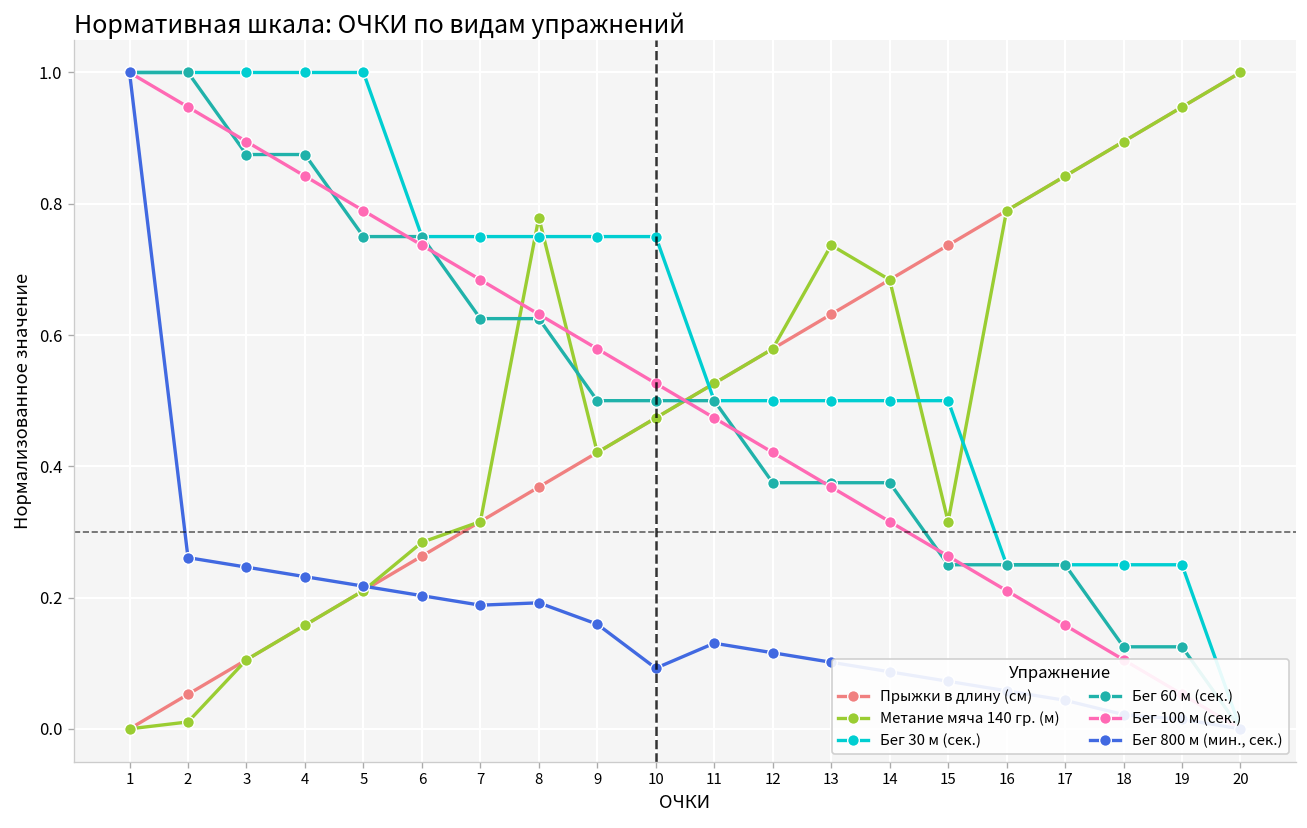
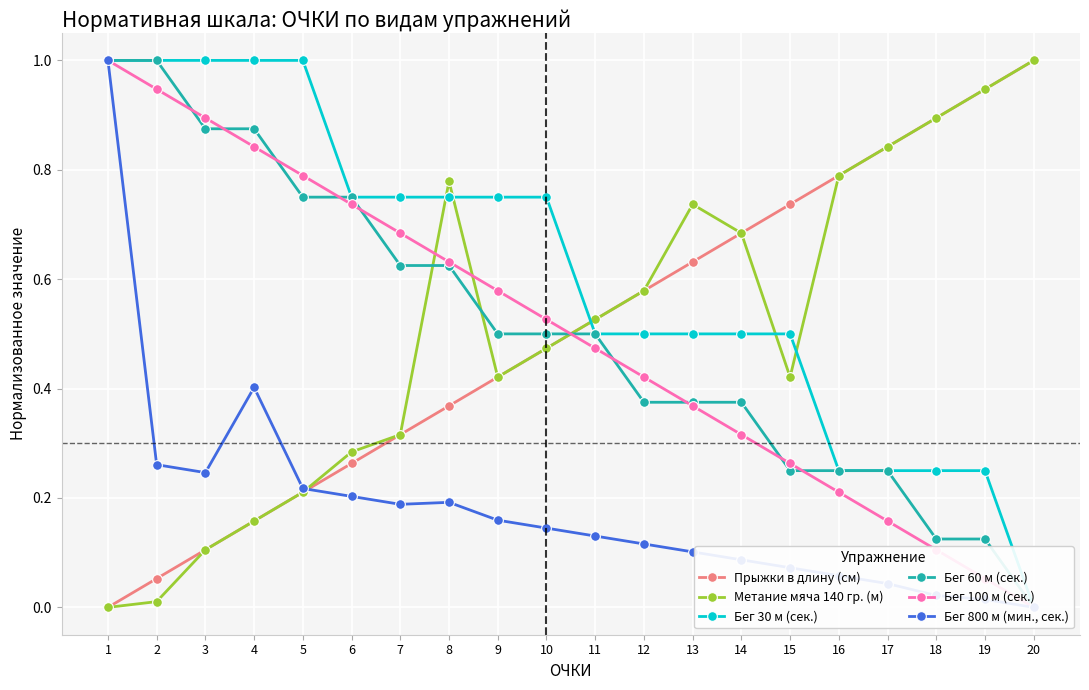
Бег 800 м (мин., сек.), 4: 0.23 -> 0.40
Бег 800 м (мин., сек.), 10: 0.09 -> 0.14
Метание мяча 140 гр. (м), 15: 0.32 -> 0.42
